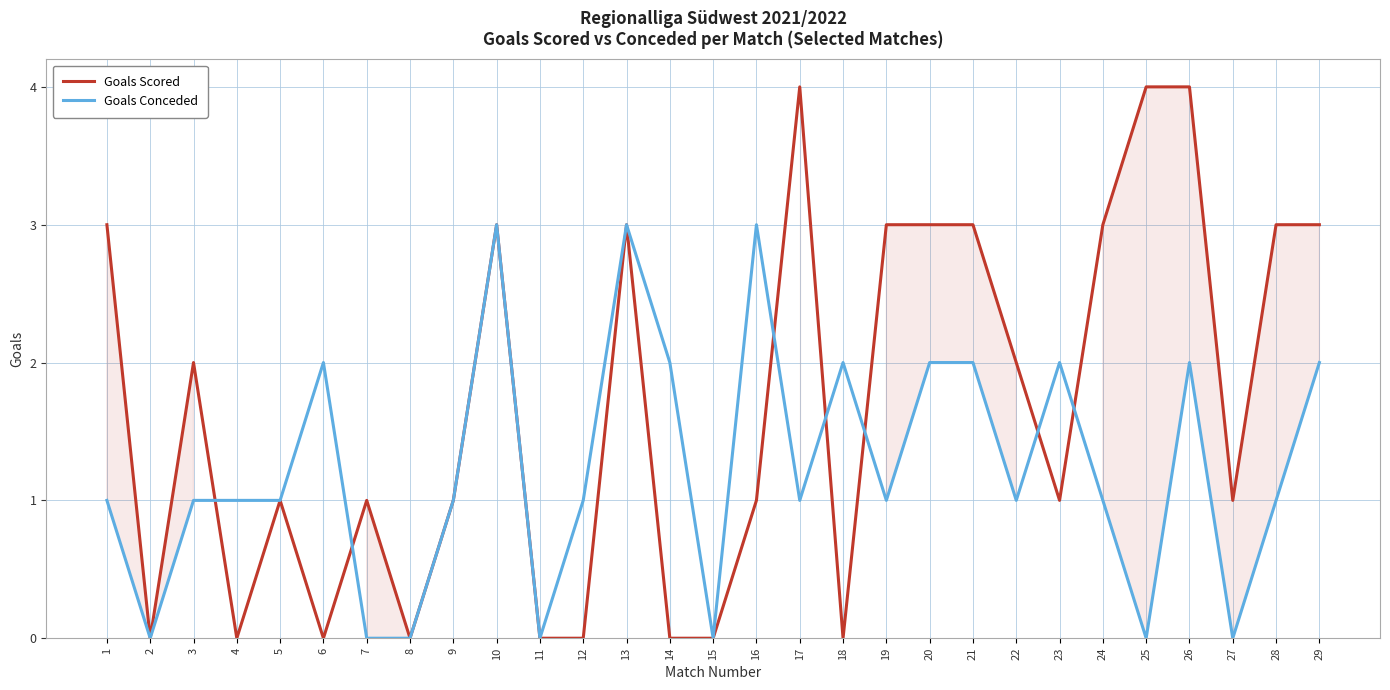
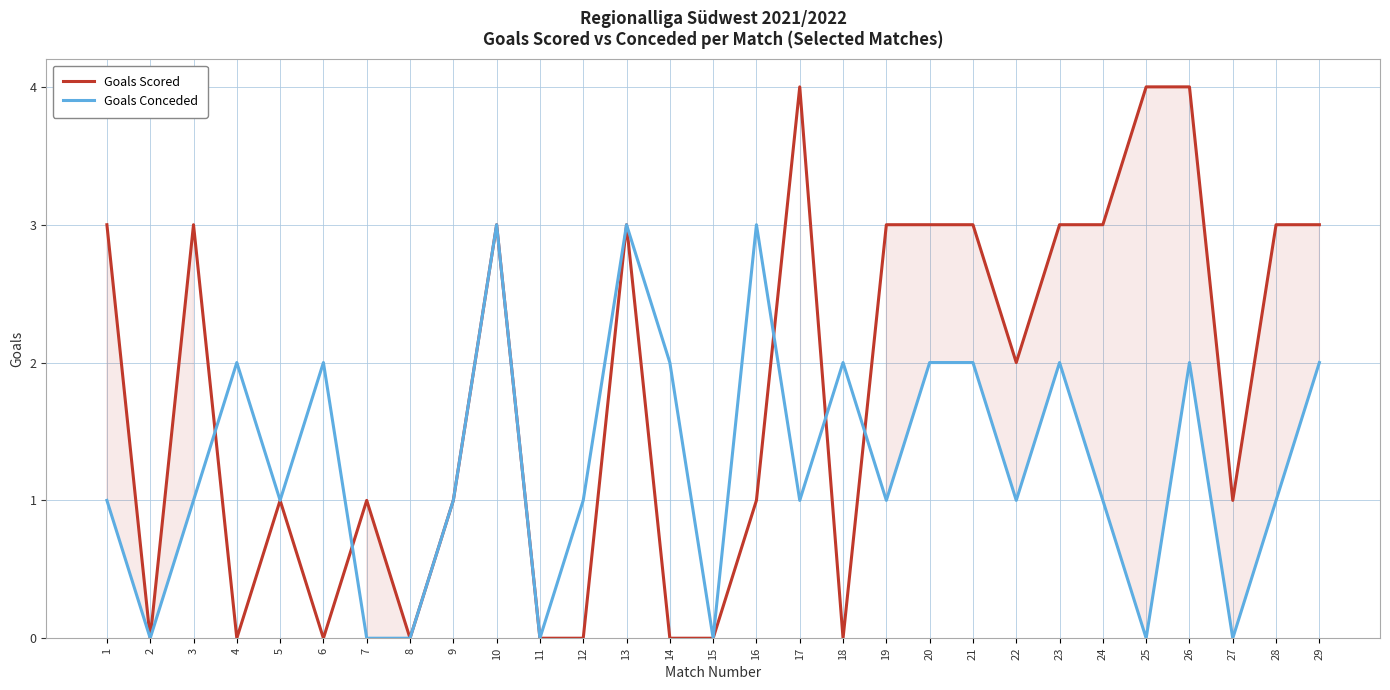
Goals Scored, 3: 2 -> 3
Goals Conceded, 4: 1 -> 2
Goals Scored, 23: 1 -> 3
